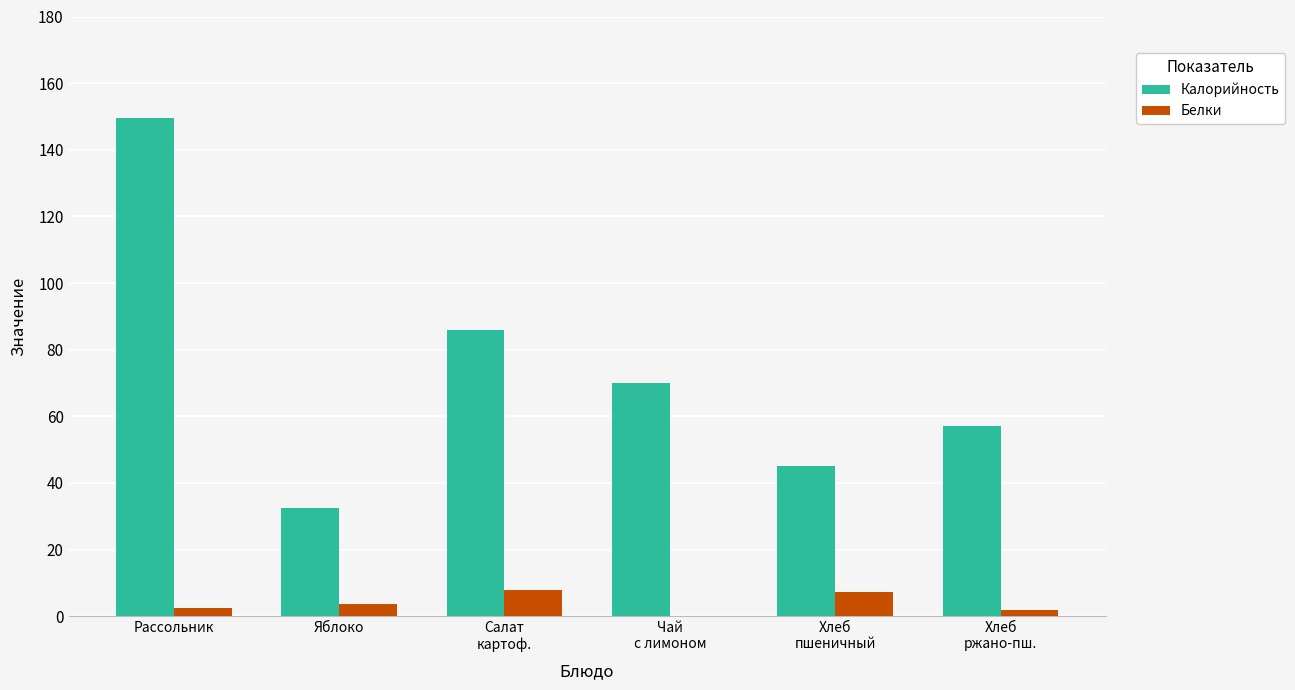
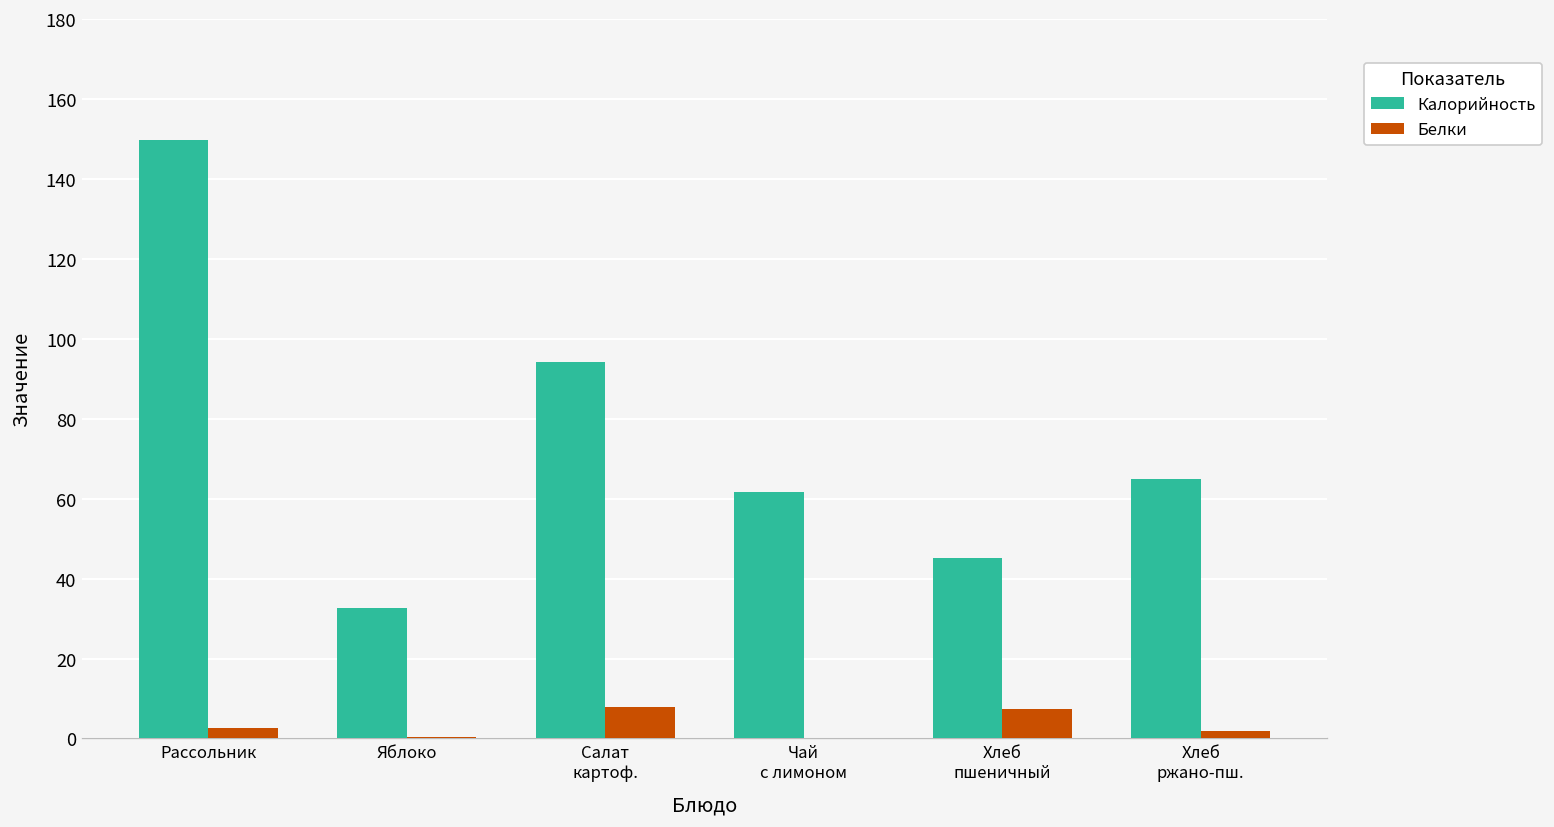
Белки, Яблоко: 4 -> 0
Калорийность, Салат картоф.: 86 -> 94
Калорийность, Чай с лимоном: 70 -> 62
Калорийность, Хлеб ржано-пш.: 57 -> 65
